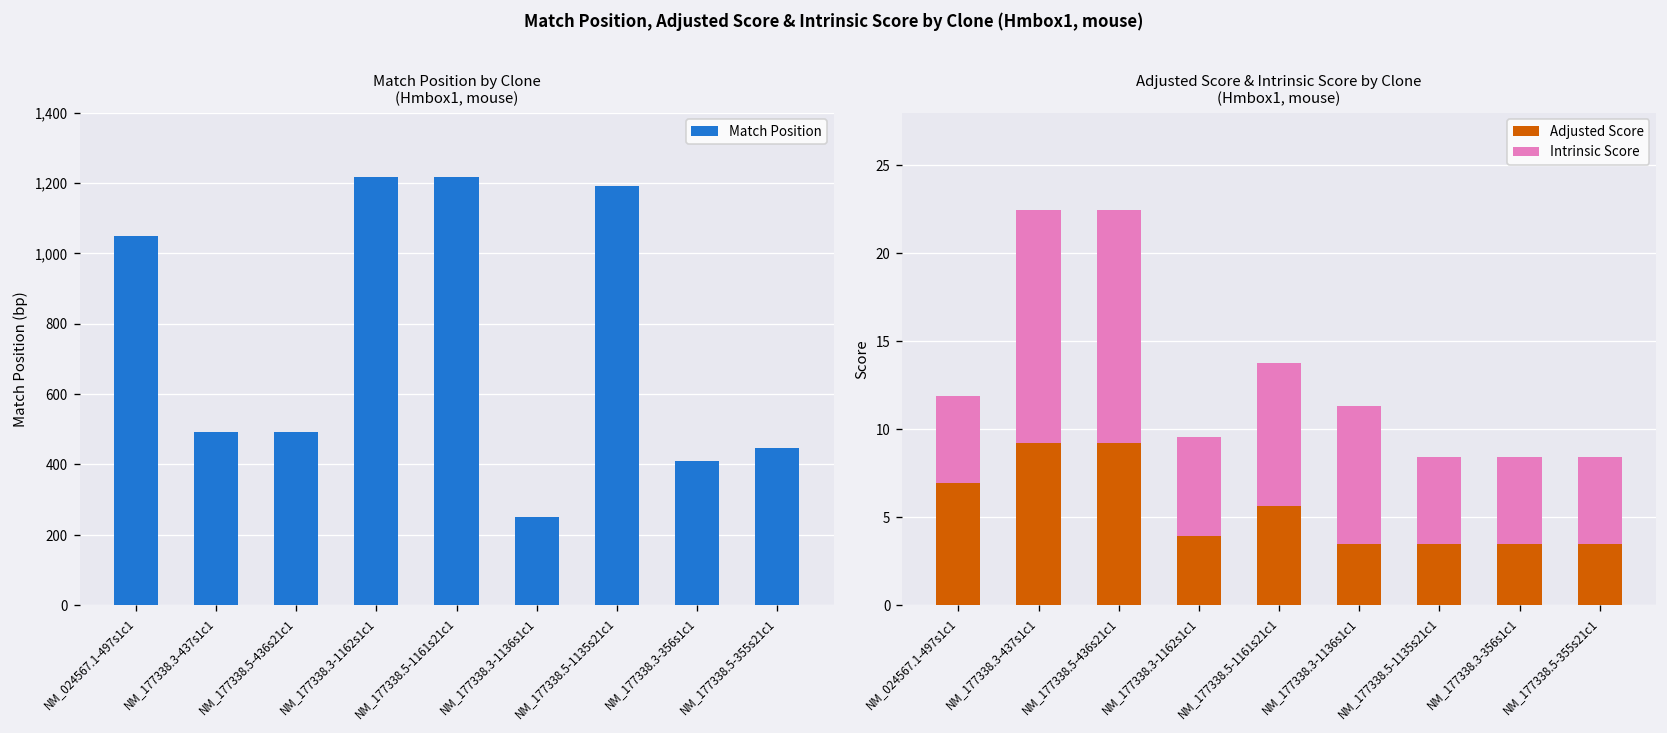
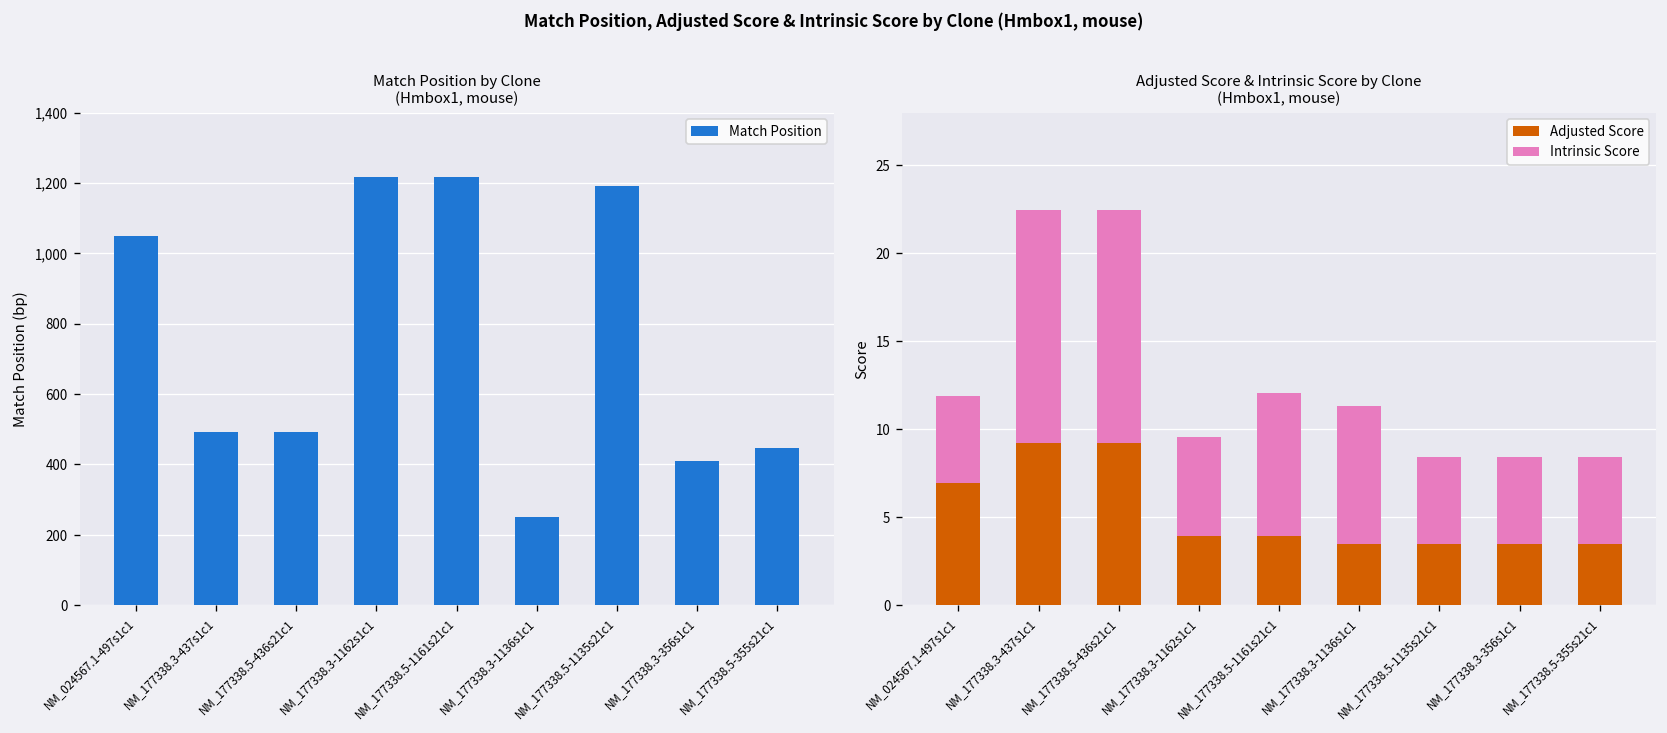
Adjusted Score & Intrinsic Score by Clone (Hmbox1, mouse), Adjusted Score, NM_177338.5-1161s21c1: 5.6 -> 3.9
